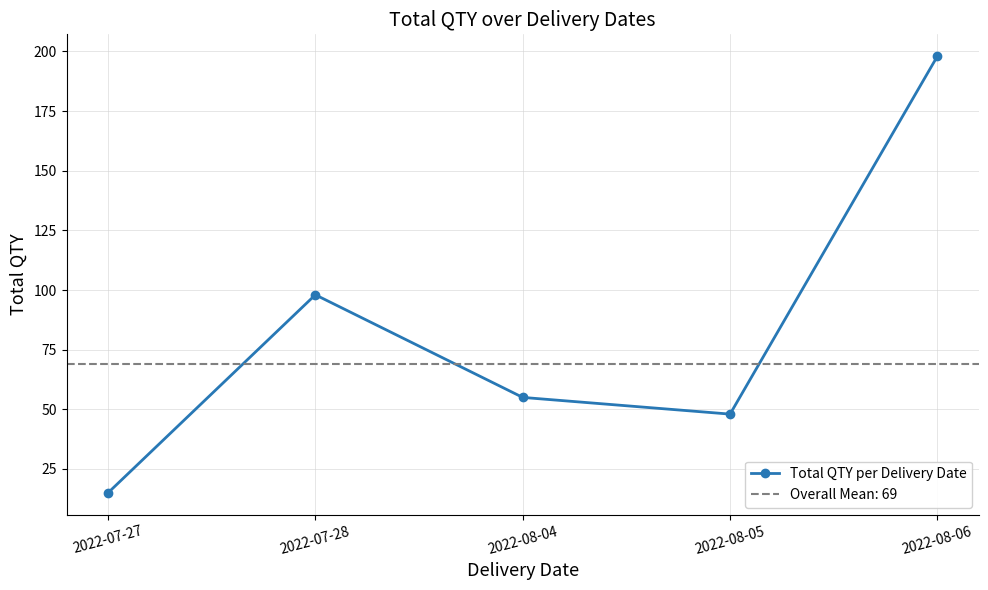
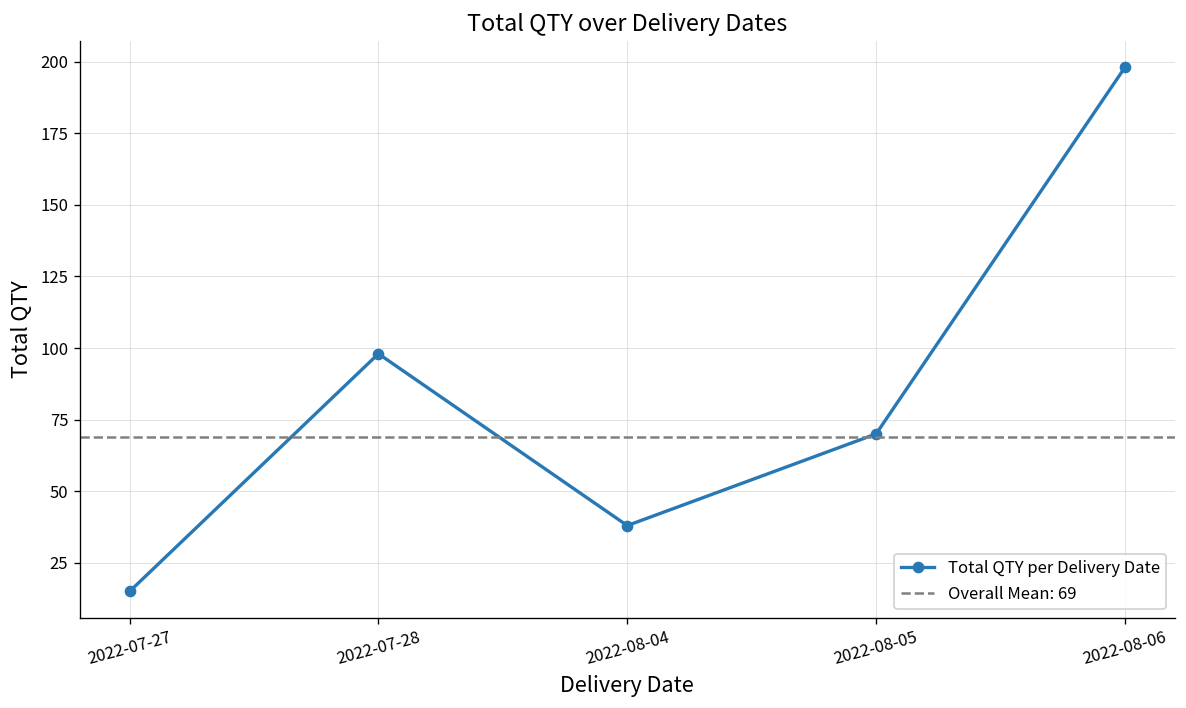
2022-08-04: 55 -> 38
2022-08-05: 48 -> 70
